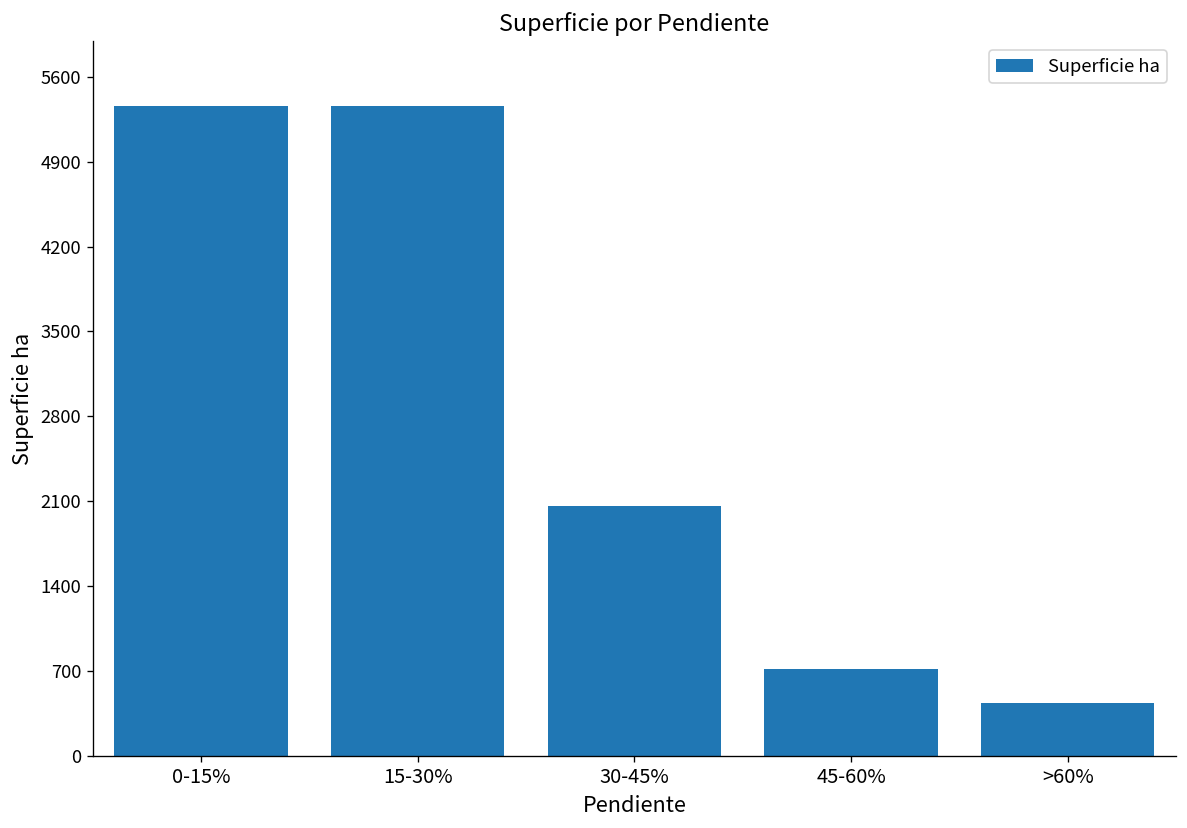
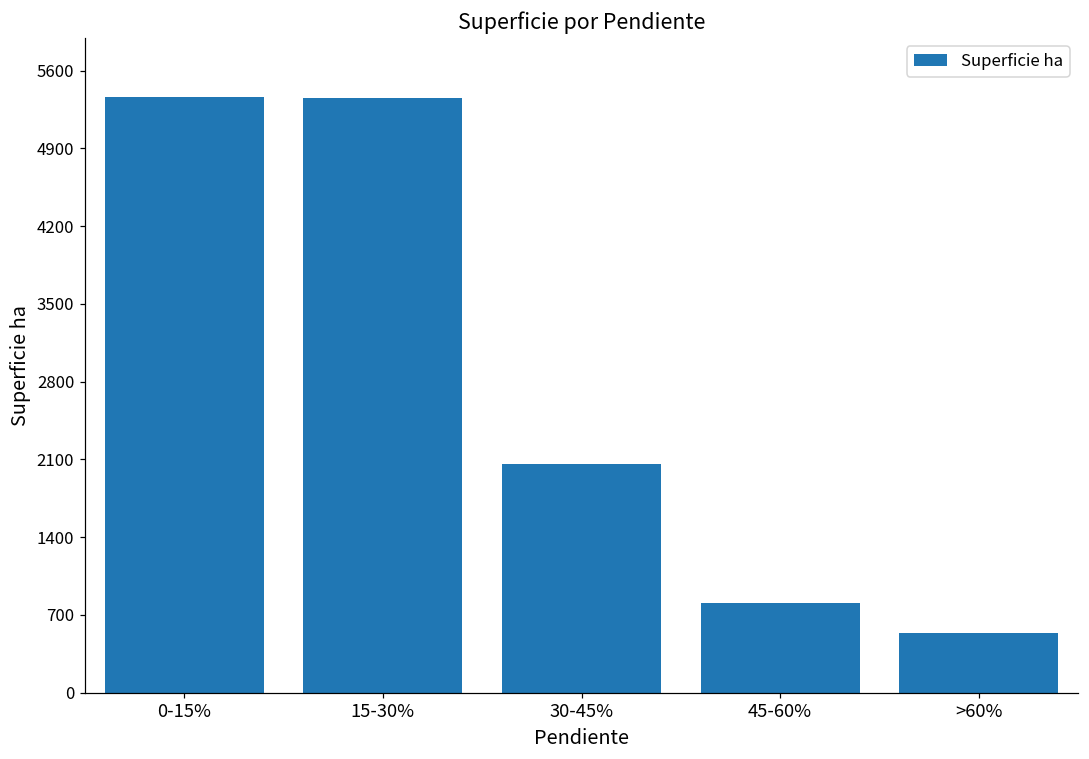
45-60%: 720 -> 800
>60%: 430 -> 540
